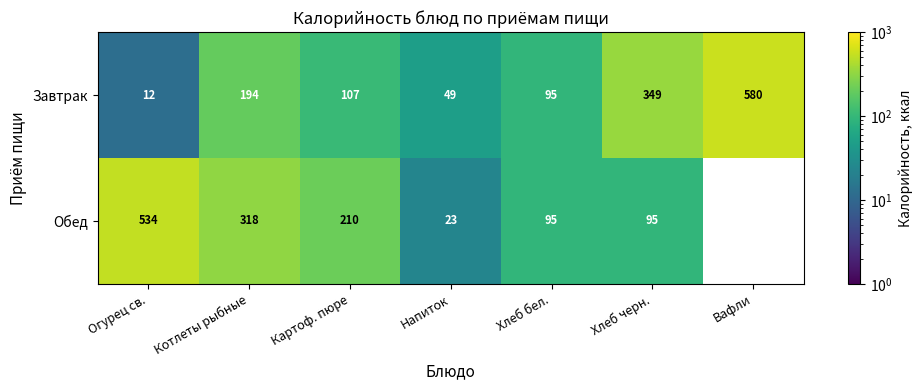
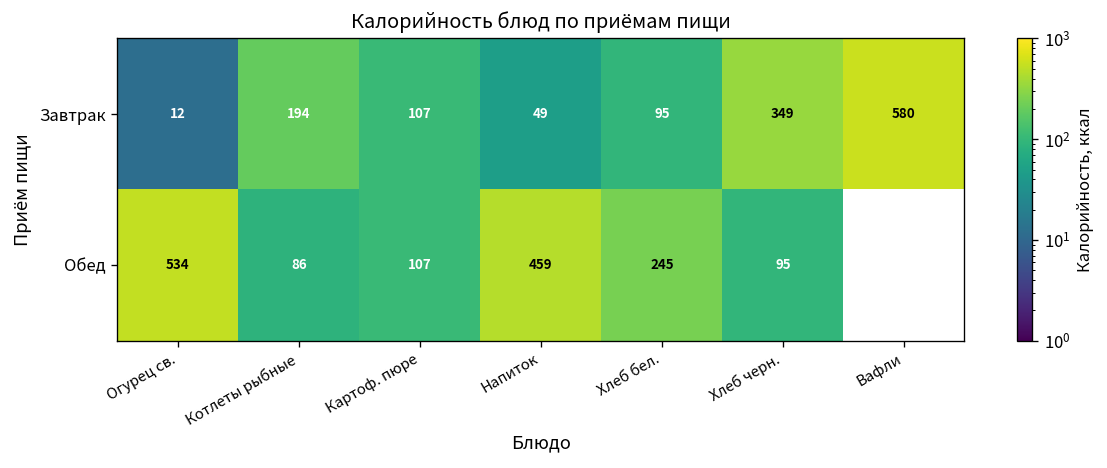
Обед, Котлеты рыбные: 318 -> 86
Обед, Картоф. пюре: 210 -> 107
Обед, Напиток: 23 -> 459
Обед, Хлеб бел.: 95 -> 245
